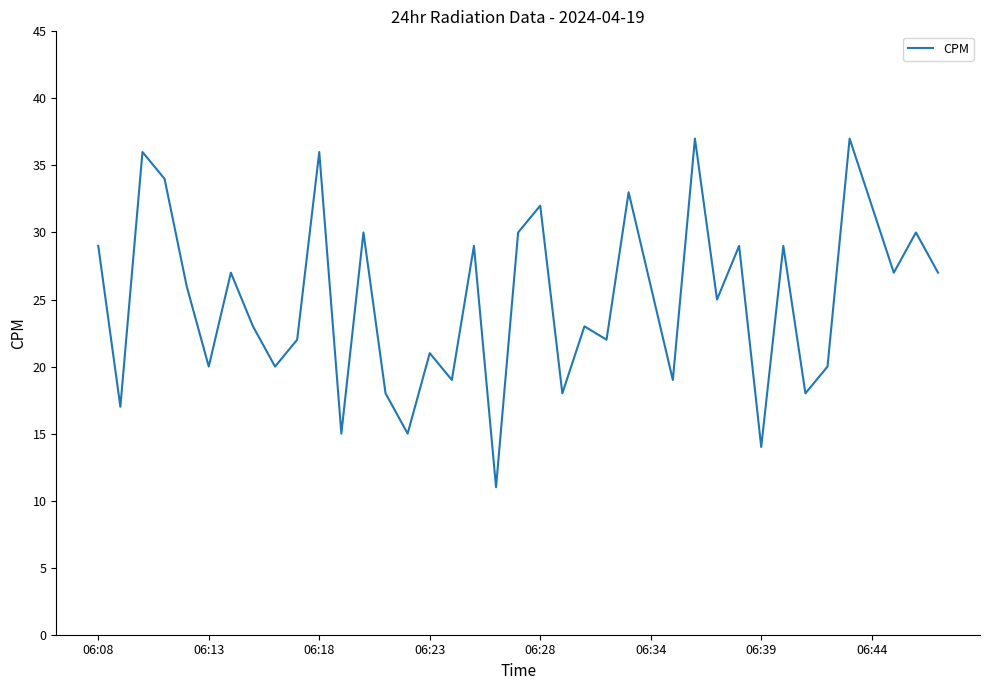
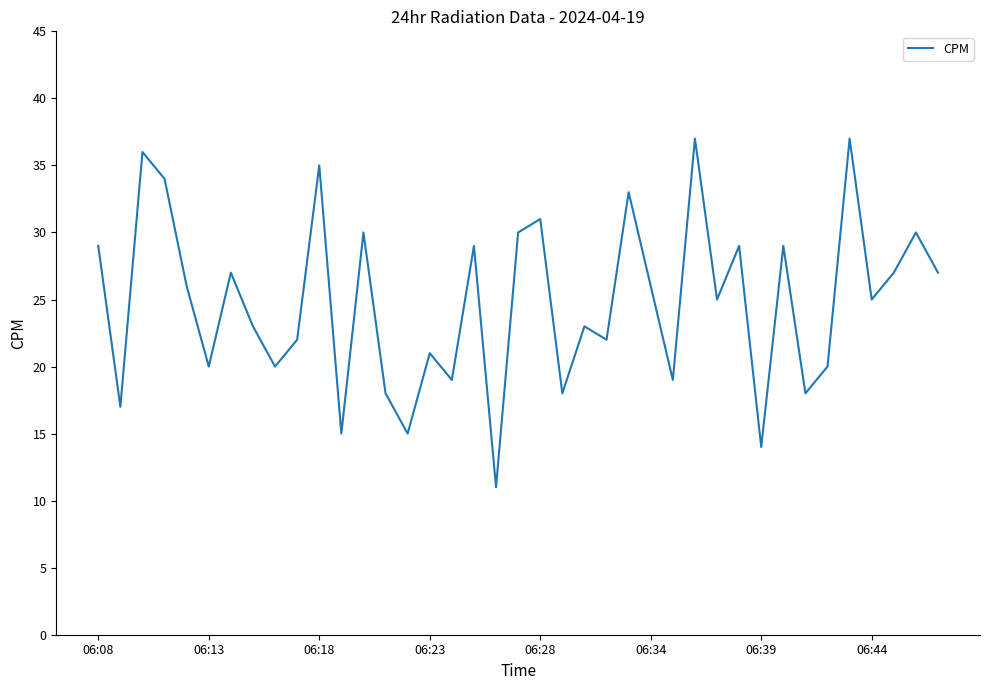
06:18: 36 -> 35
06:28: 32 -> 31
06:44: 32 -> 25
